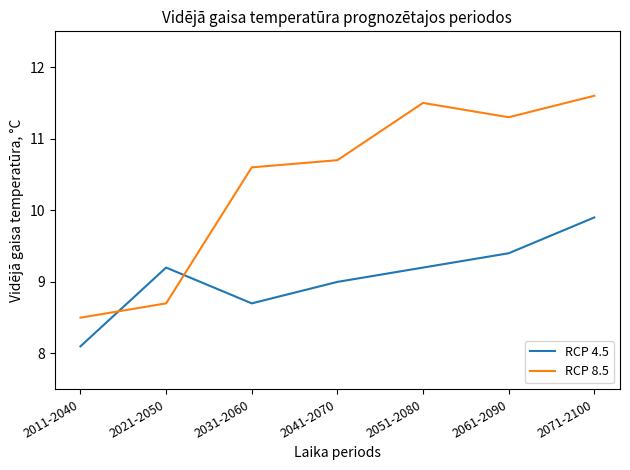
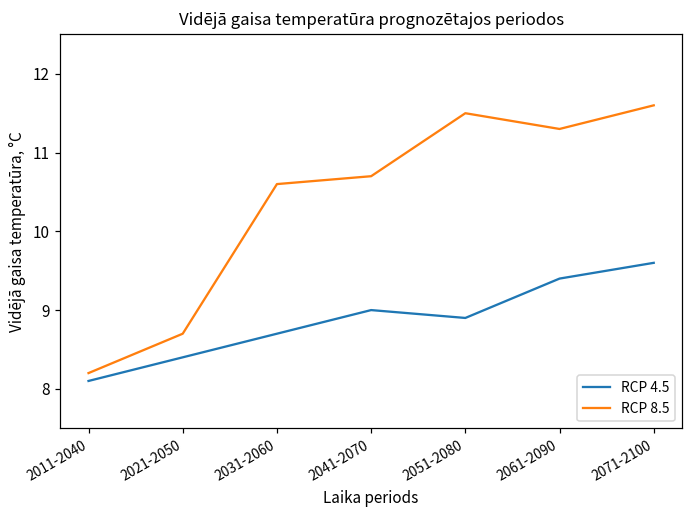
RCP 8.5, 2011-2040: 8.5 -> 8.2
RCP 4.5, 2021-2050: 9.2 -> 8.4
RCP 4.5, 2051-2080: 9.2 -> 8.9
RCP 4.5, 2071-2100: 9.9 -> 9.6
